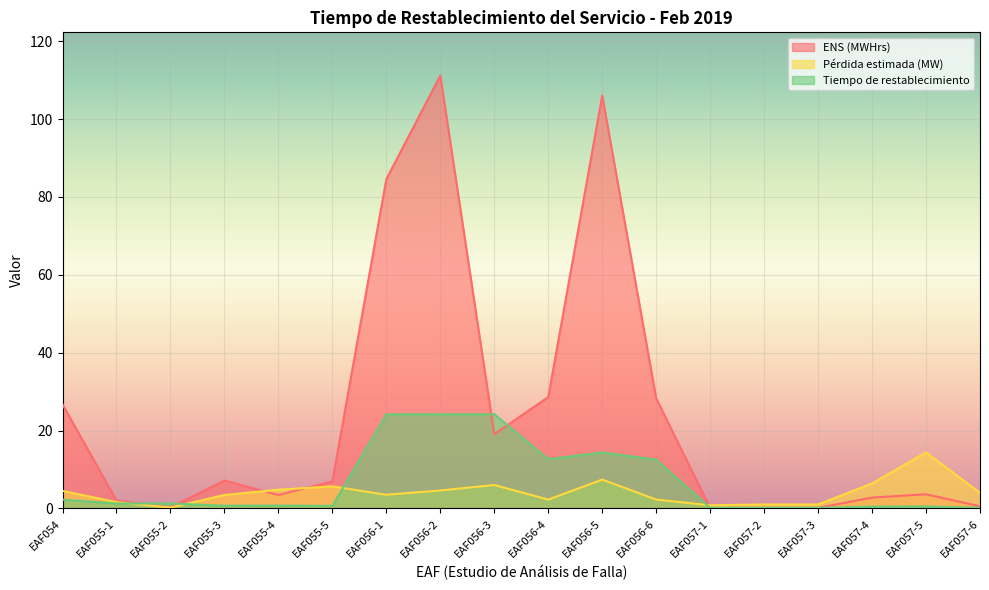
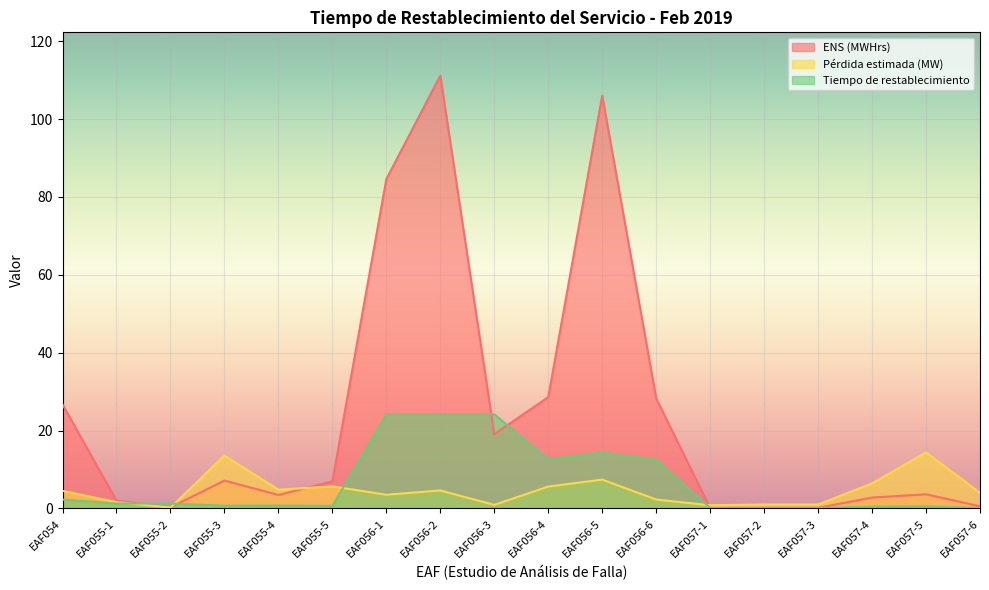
Pérdida estimada (MW), EAF055-3: 3 -> 14
Pérdida estimada (MW), EAF056-3: 6 -> 1
Pérdida estimada (MW), EAF056-4: 2 -> 6
